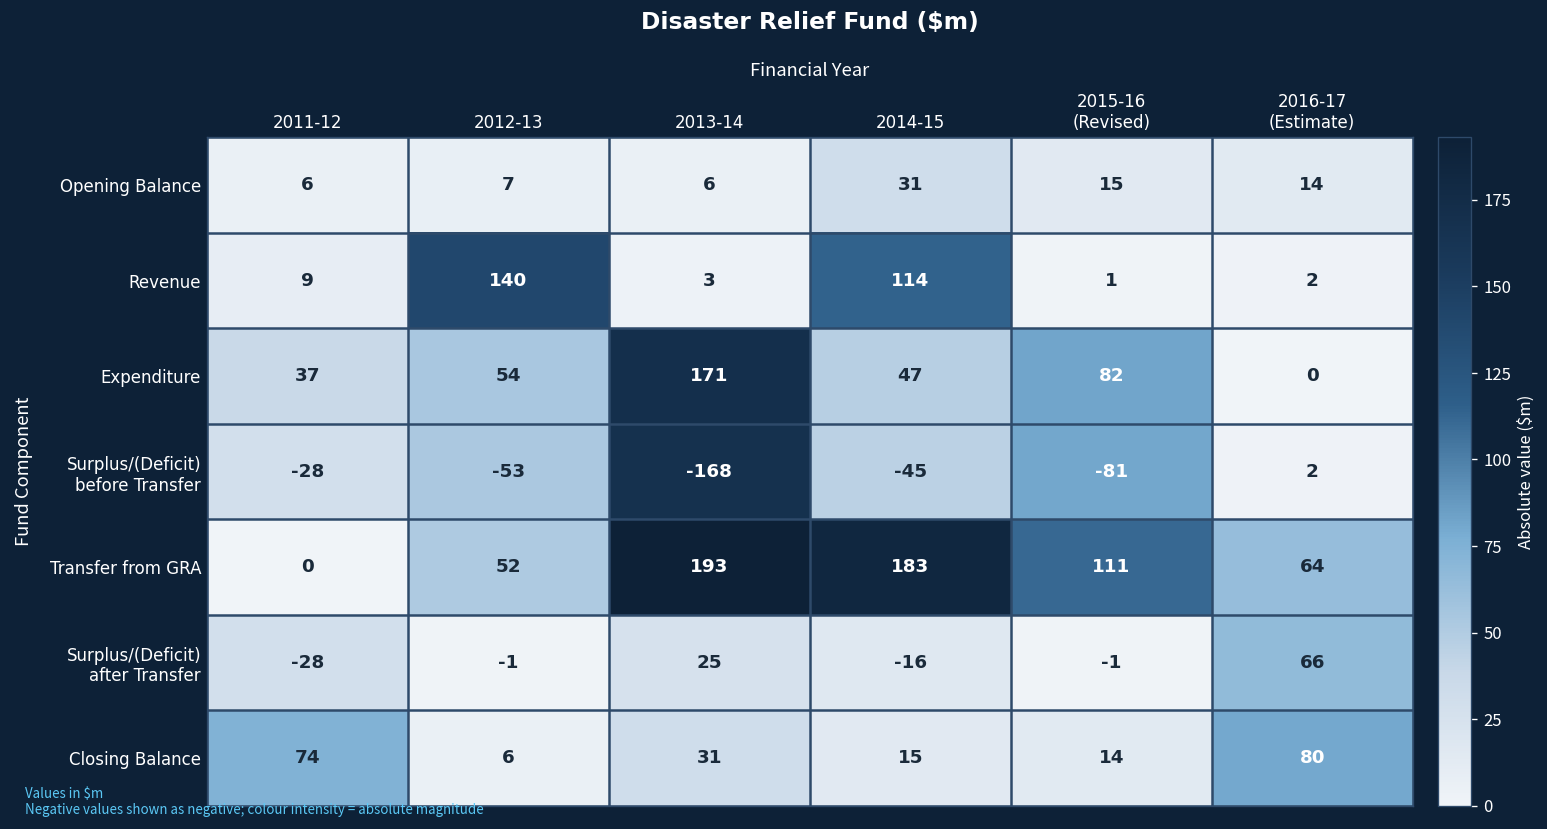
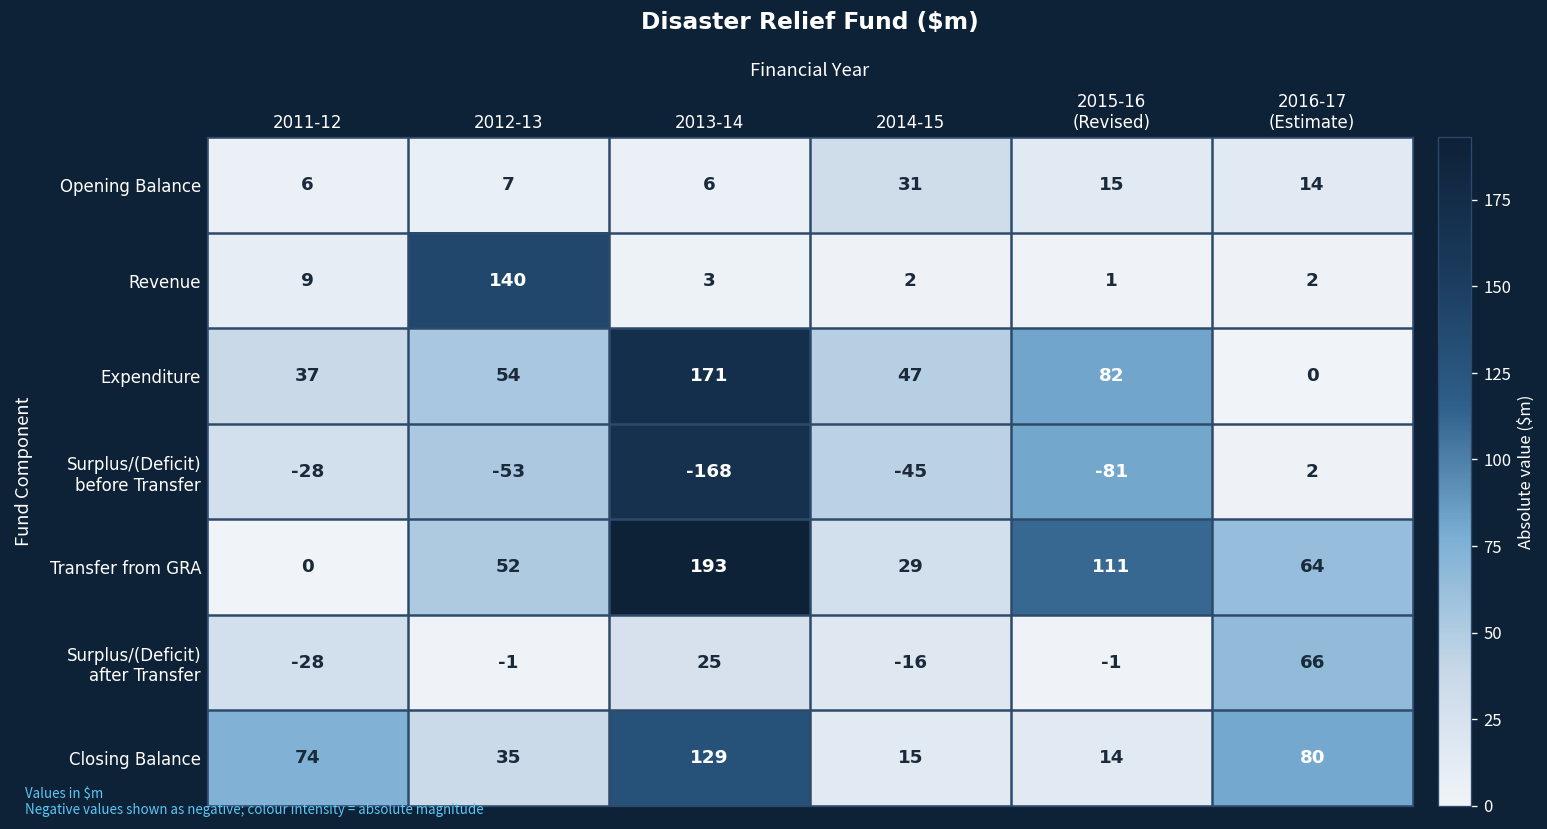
Revenue, 2014-15: 114 -> 2
Transfer from GRA, 2014-15: 183 -> 29
Closing Balance, 2012-13: 6 -> 35
Closing Balance, 2013-14: 31 -> 129
